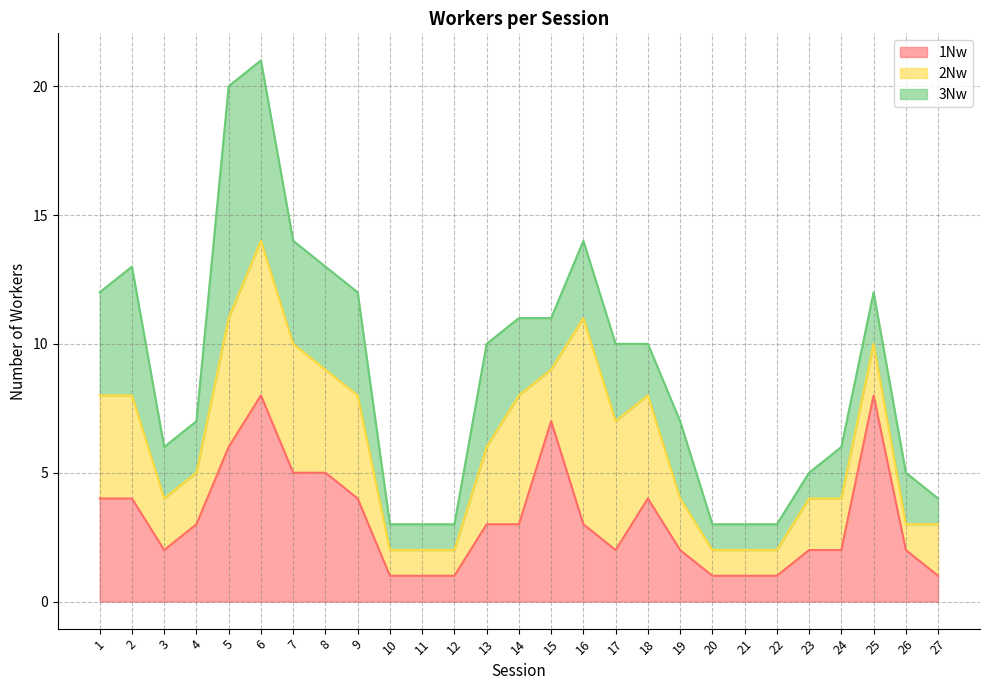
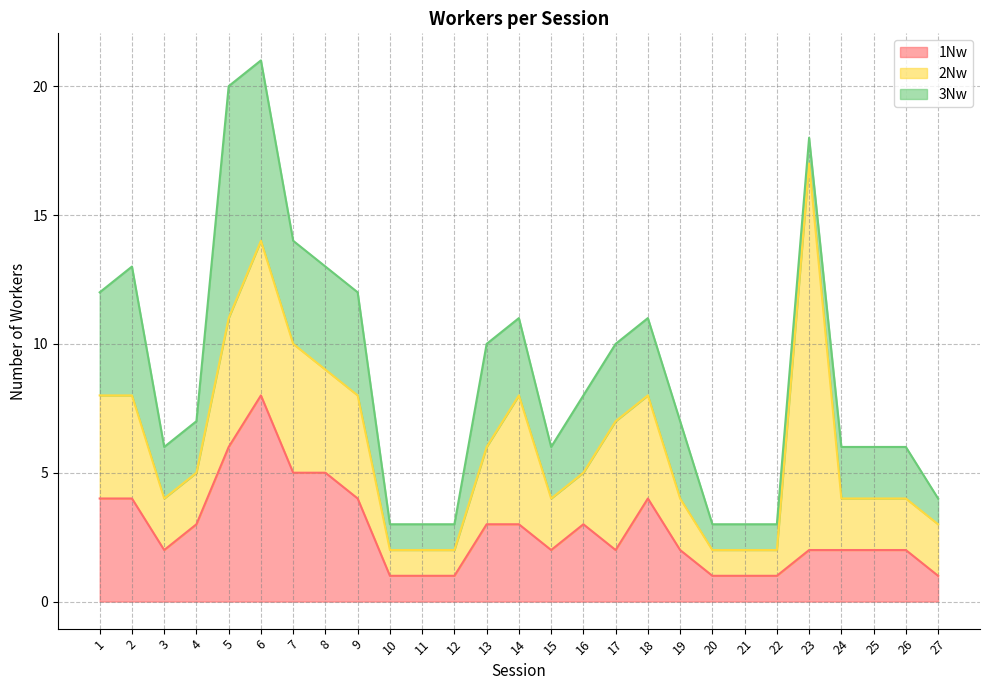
1Nw, 15: 7 -> 2
2Nw, 16: 8 -> 2
3Nw, 18: 2 -> 3
2Nw, 23: 2 -> 15
1Nw, 25: 8 -> 2
2Nw, 26: 1 -> 2
